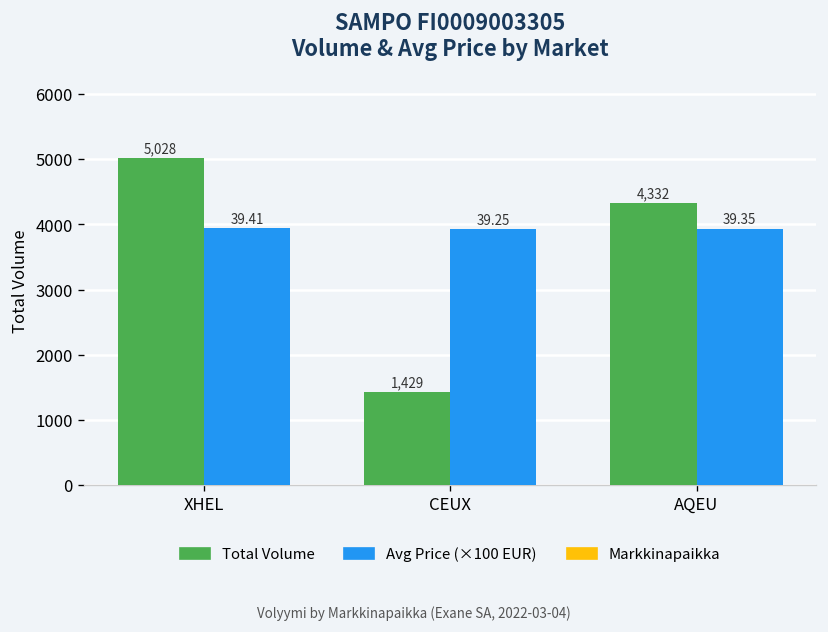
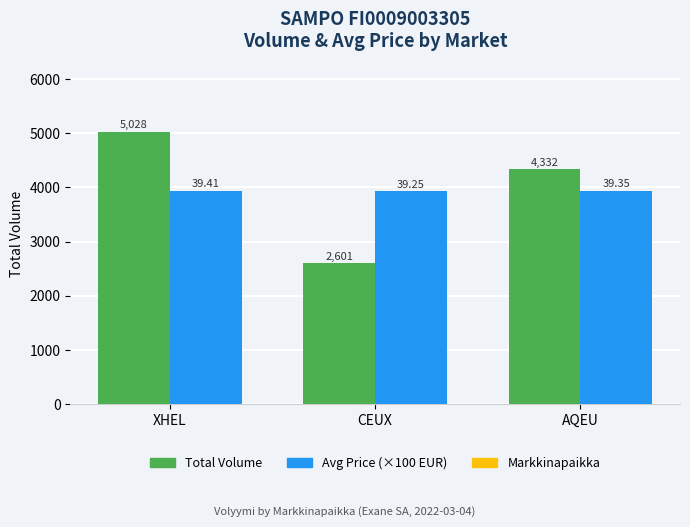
Total Volume, CEUX: 1,429 -> 2,601
